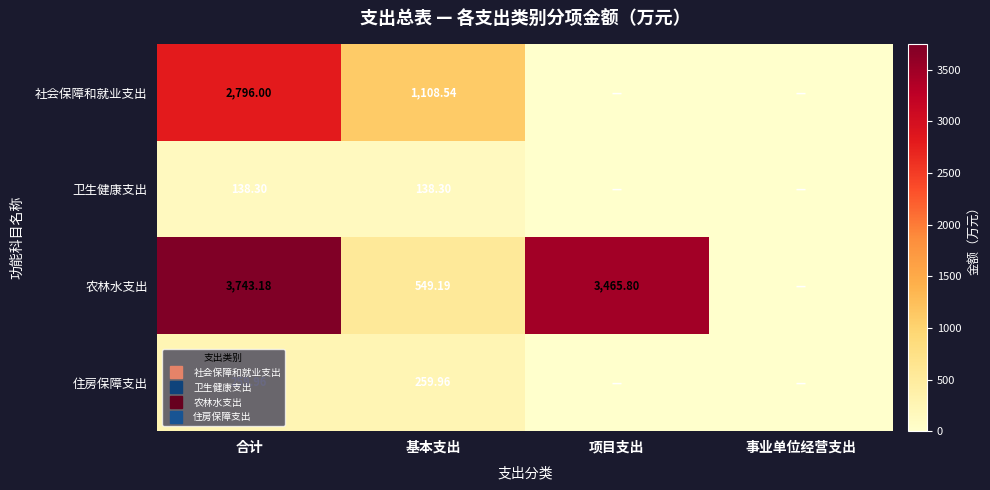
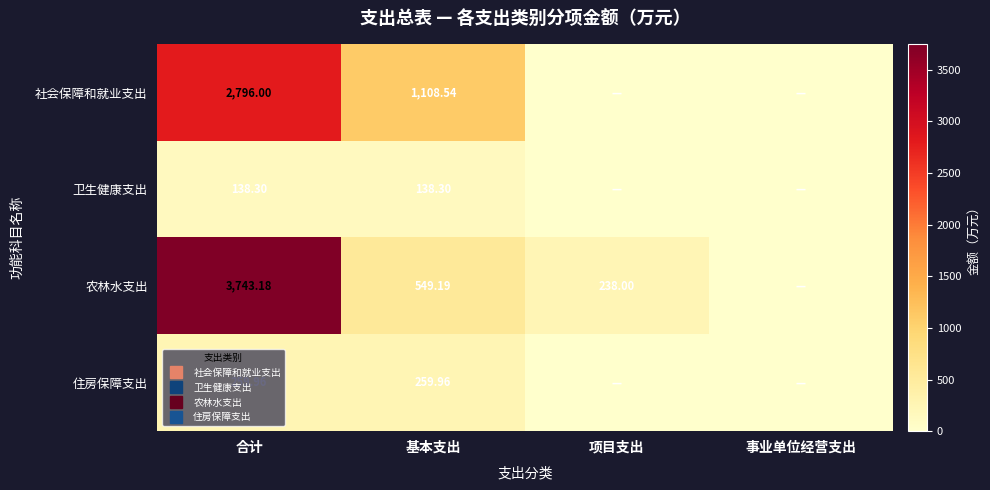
农林水支出, 项目支出: 3,465.80 -> 238.00
